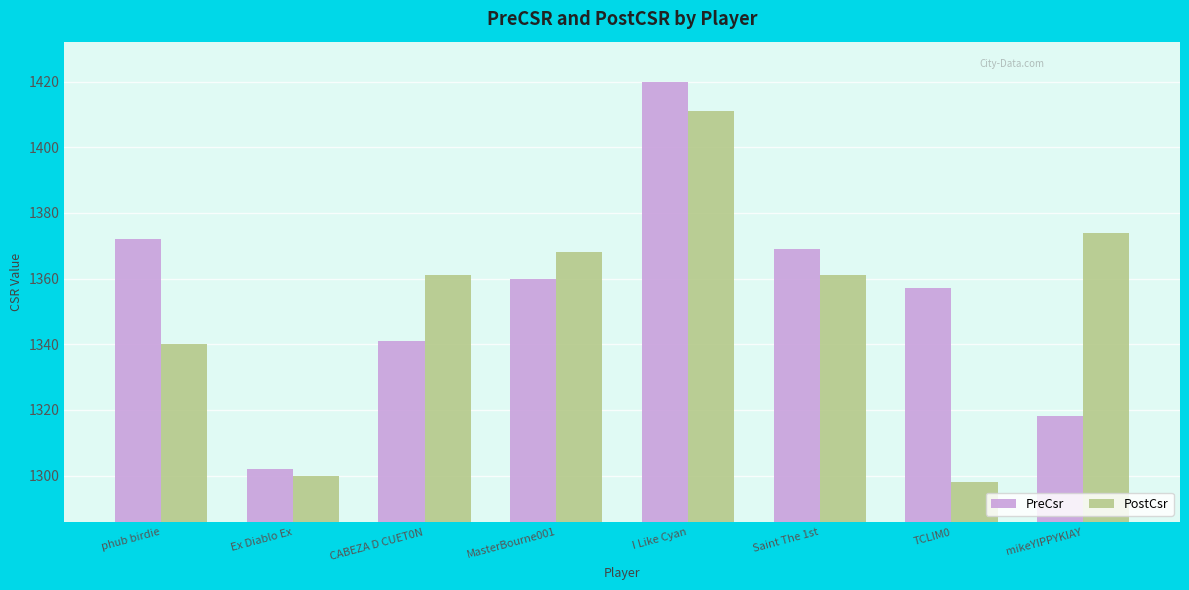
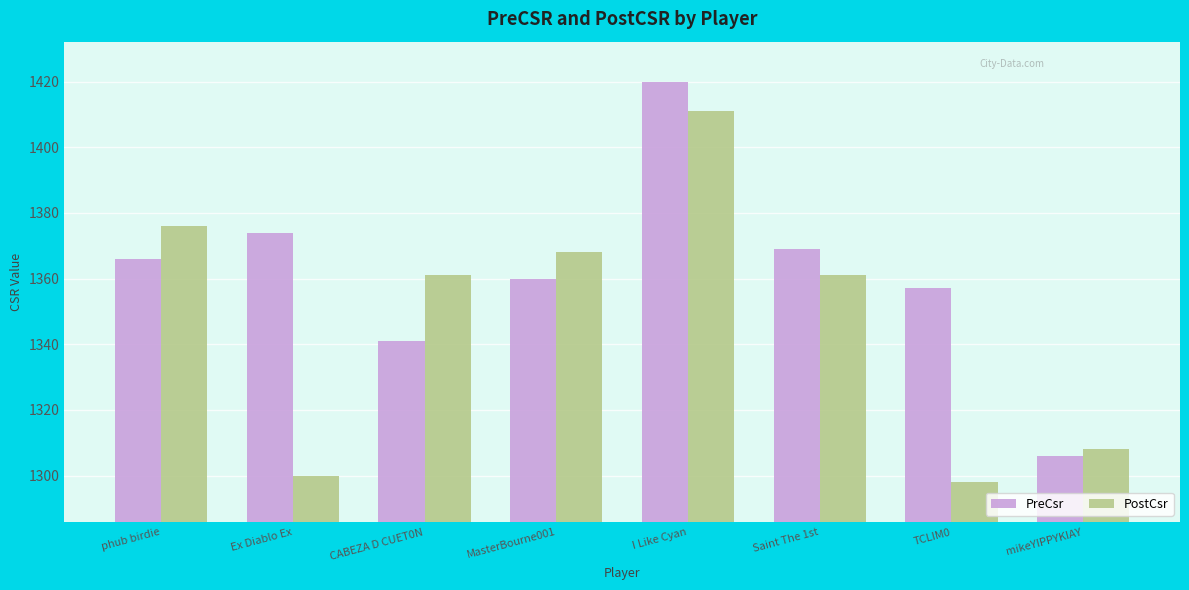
PreCsr, phub birdie: 1372 -> 1366
PostCsr, phub birdie: 1340 -> 1376
PreCsr, Ex Diablo Ex: 1302 -> 1374
PreCsr, mikeYIPPYKIAY: 1318 -> 1306
PostCsr, mikeYIPPYKIAY: 1374 -> 1308
